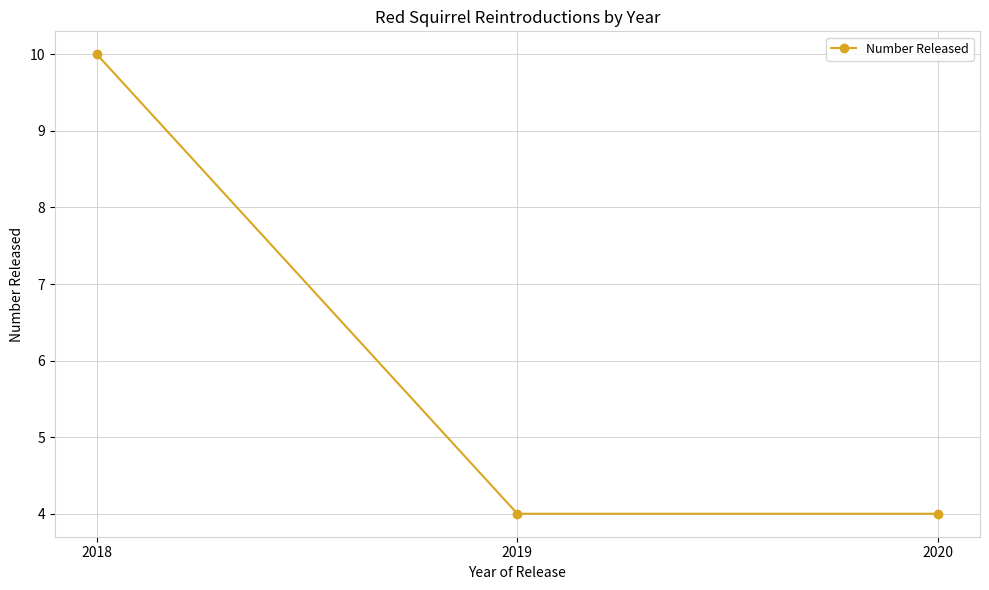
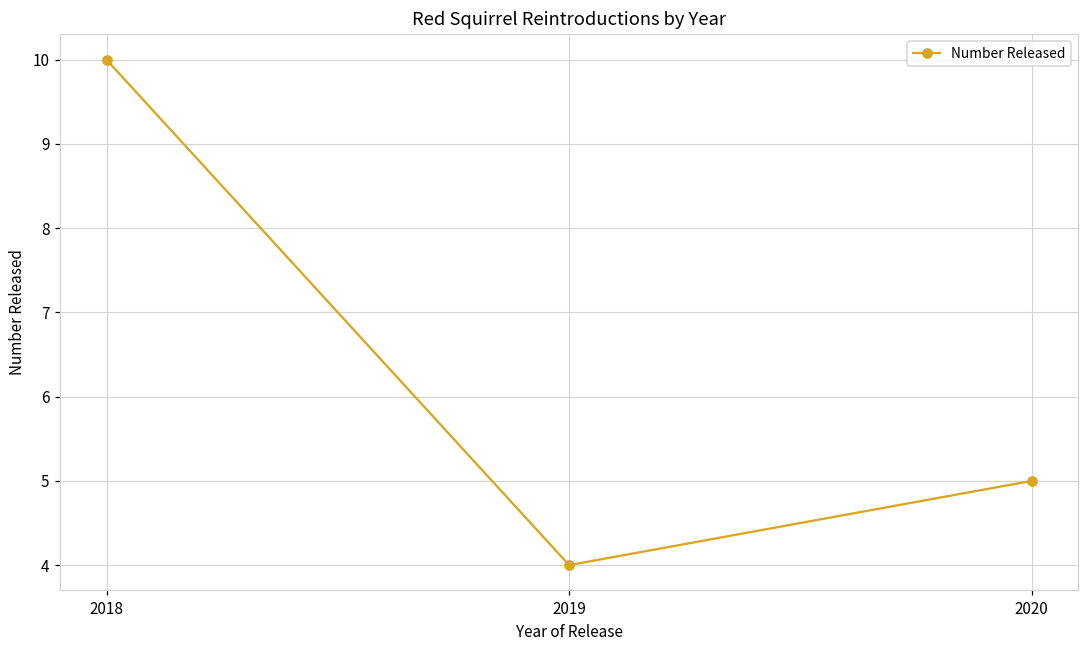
2020: 4 -> 5
